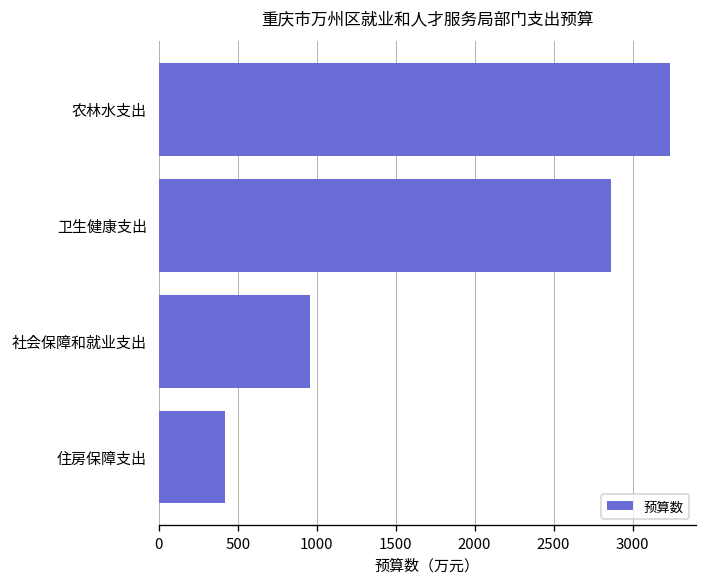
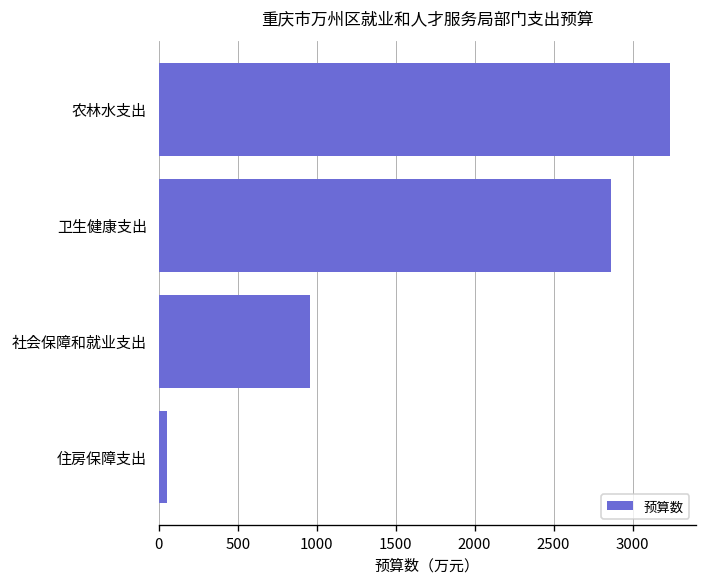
住房保障支出: 420 -> 50
